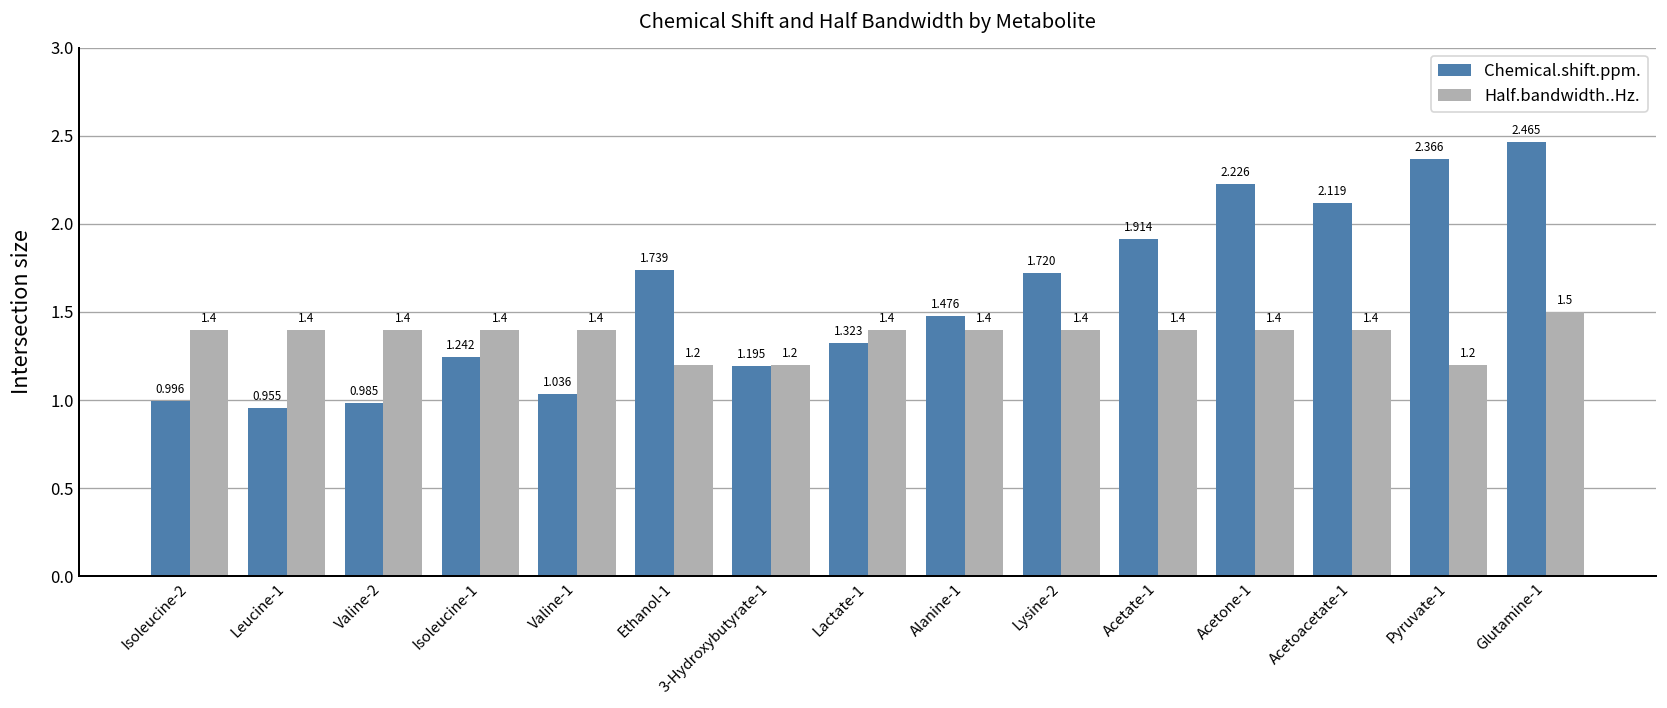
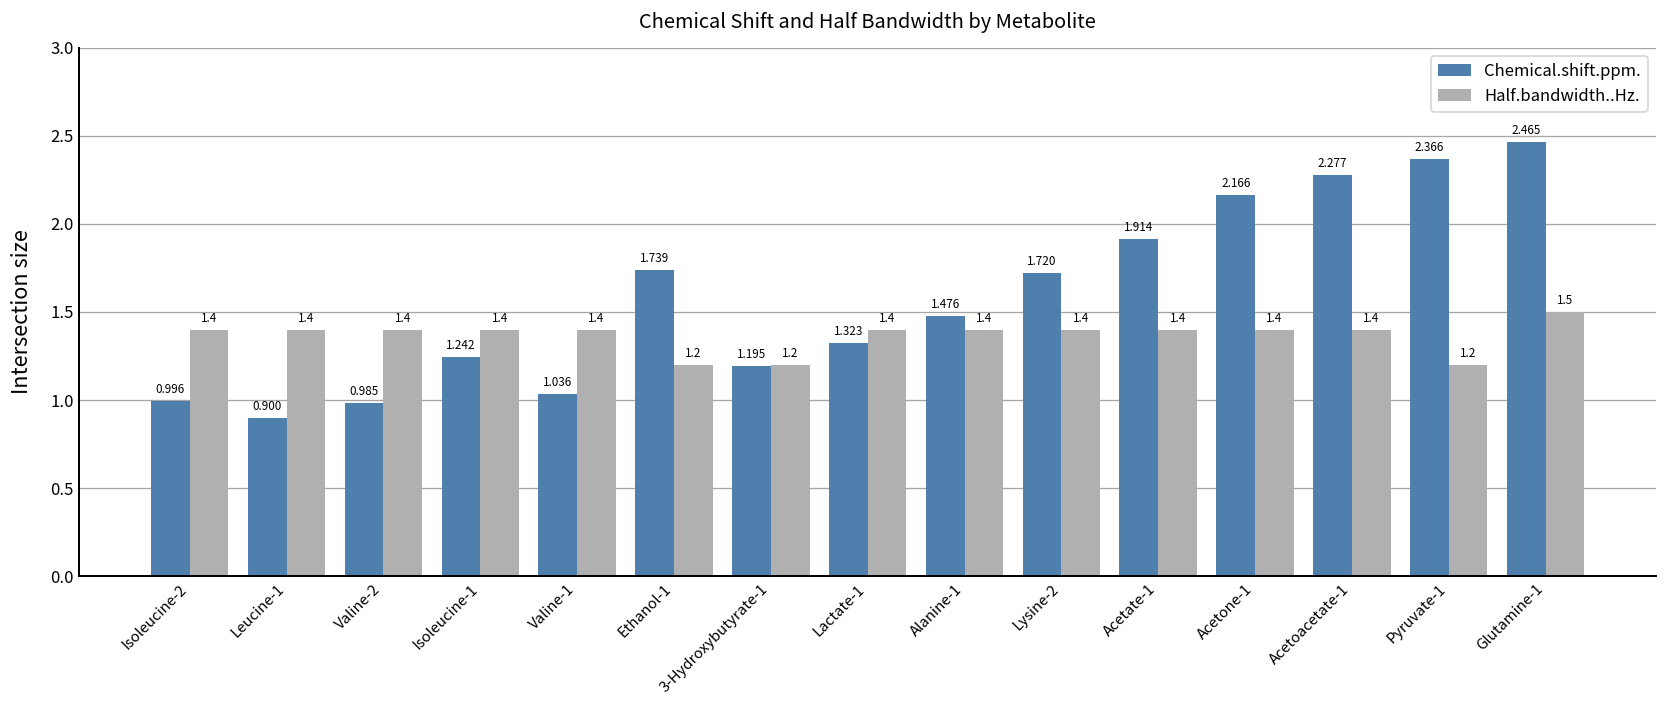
Chemical.shift.ppm., Leucine-1: 0.955 -> 0.900
Chemical.shift.ppm., Acetone-1: 2.226 -> 2.166
Chemical.shift.ppm., Acetoacetate-1: 2.119 -> 2.277
